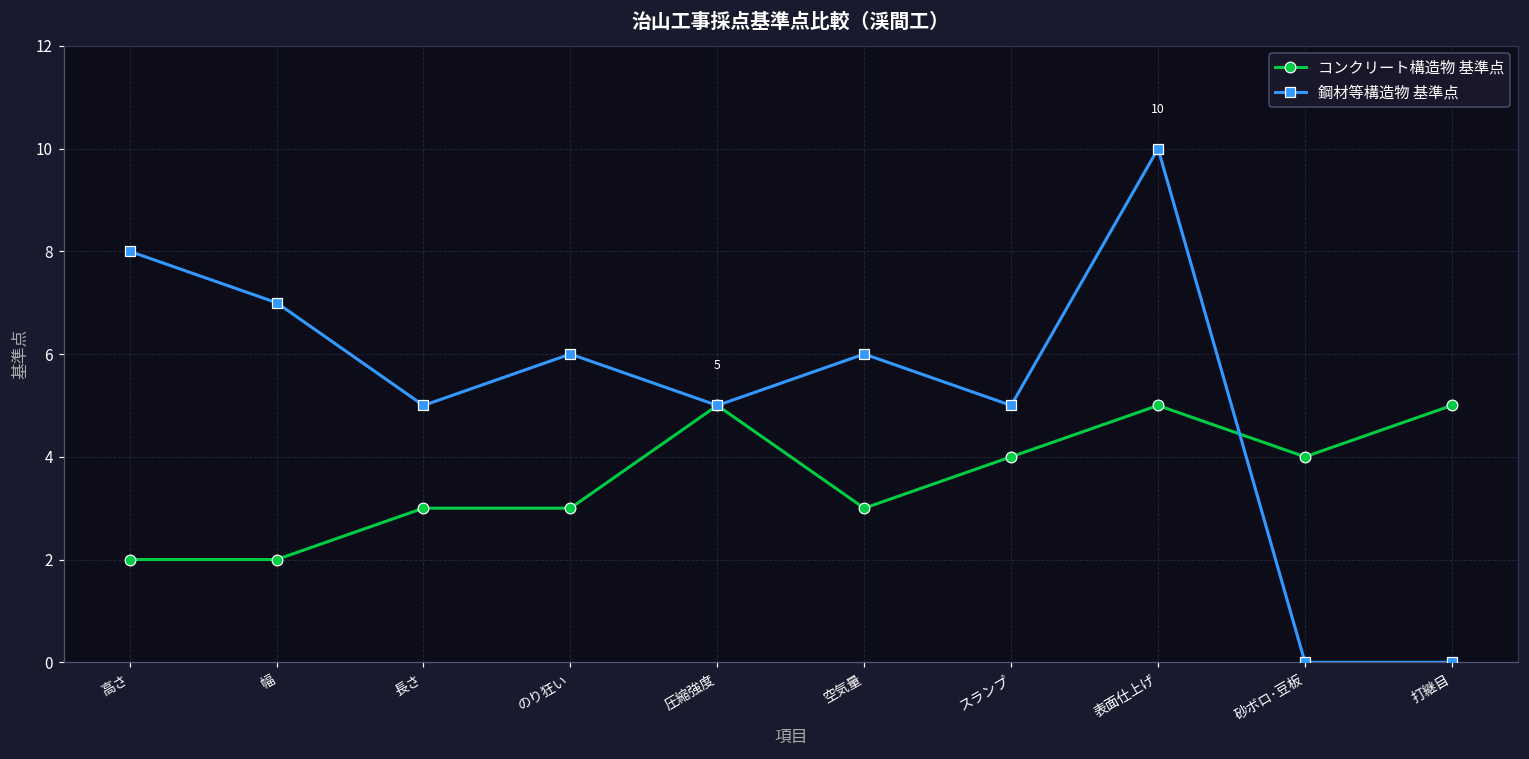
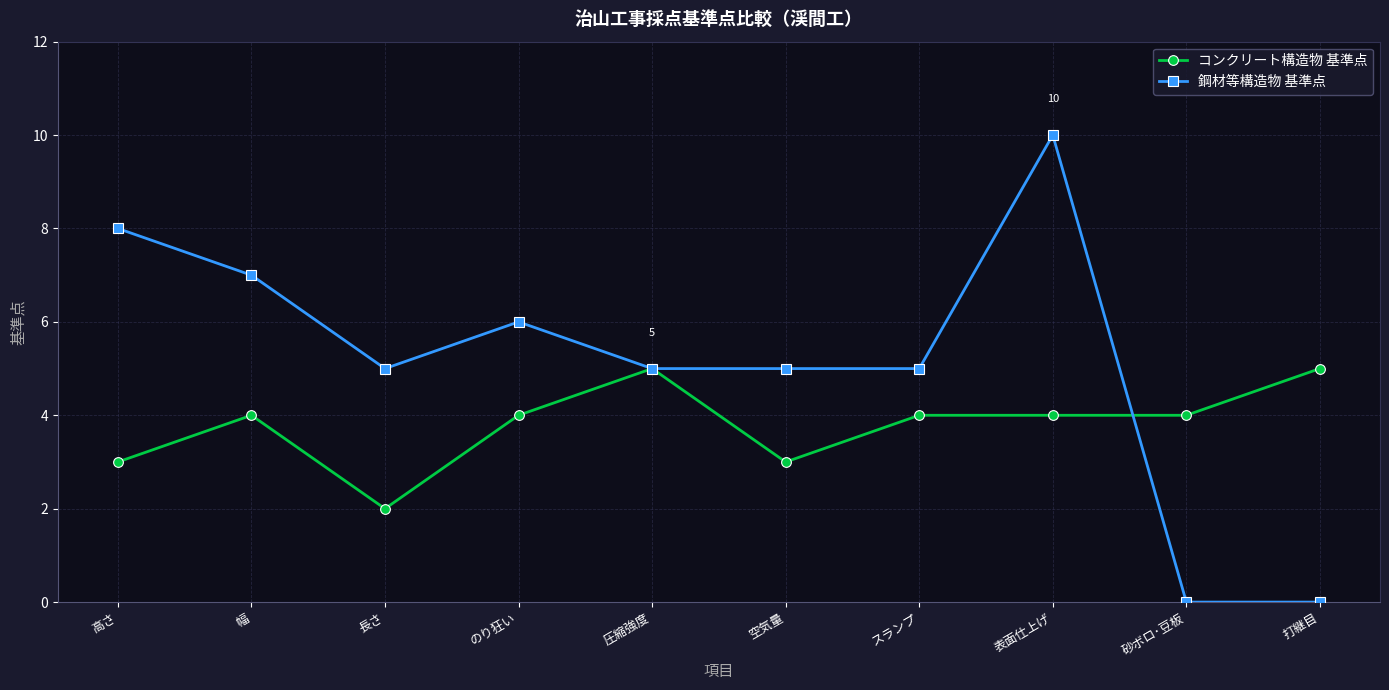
コンクリート構造物 基準点, 高さ: 2 -> 3
コンクリート構造物 基準点, 幅: 2 -> 4
コンクリート構造物 基準点, 長さ: 3 -> 2
コンクリート構造物 基準点, のり狂い: 3 -> 4
鋼材等構造物 基準点, 空気量: 6 -> 5
コンクリート構造物 基準点, 表面仕上げ: 5 -> 4
